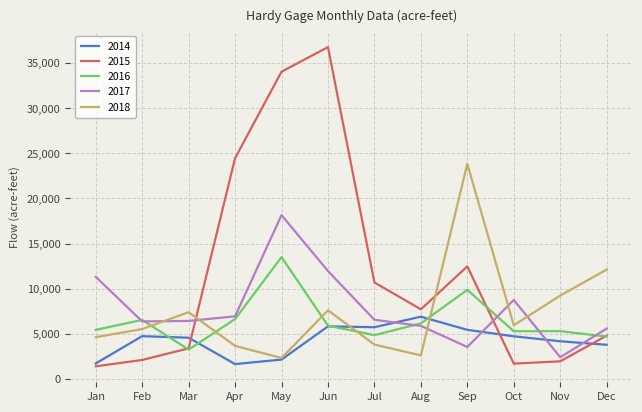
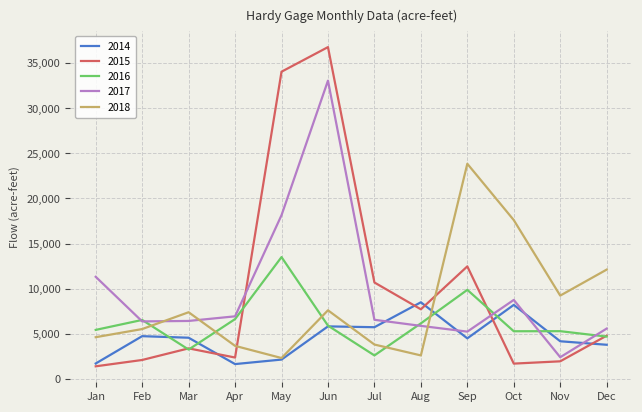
2015, Apr: 24,000 -> 2,000
2017, Jun: 12,000 -> 33,000
2016, Jul: 5,000 -> 3,000
2014, Aug: 7,000 -> 8,000
2014, Sep: 5,000 -> 4,000
2017, Sep: 4,000 -> 5,000
2014, Oct: 5,000 -> 8,000
2018, Oct: 6,000 -> 18,000
